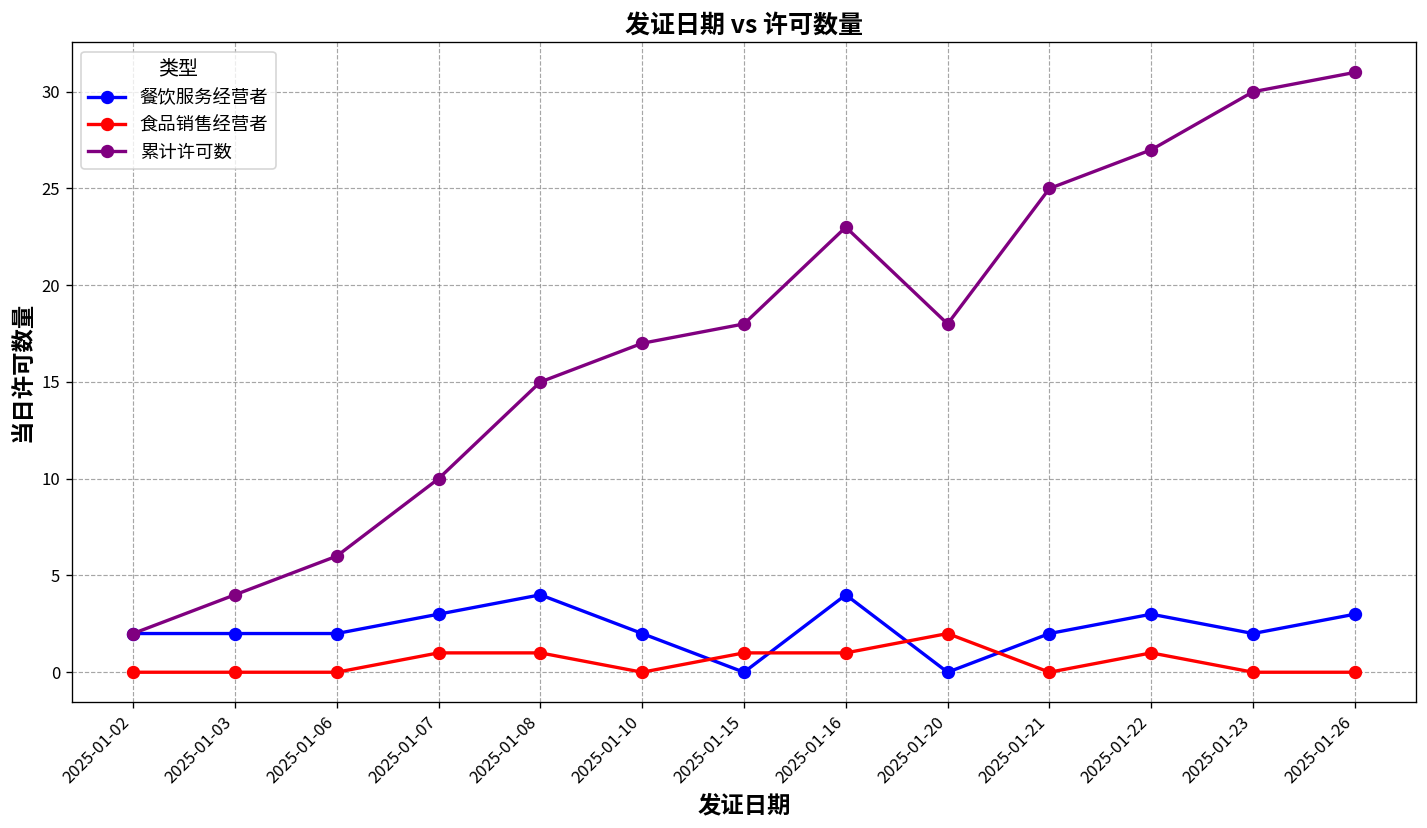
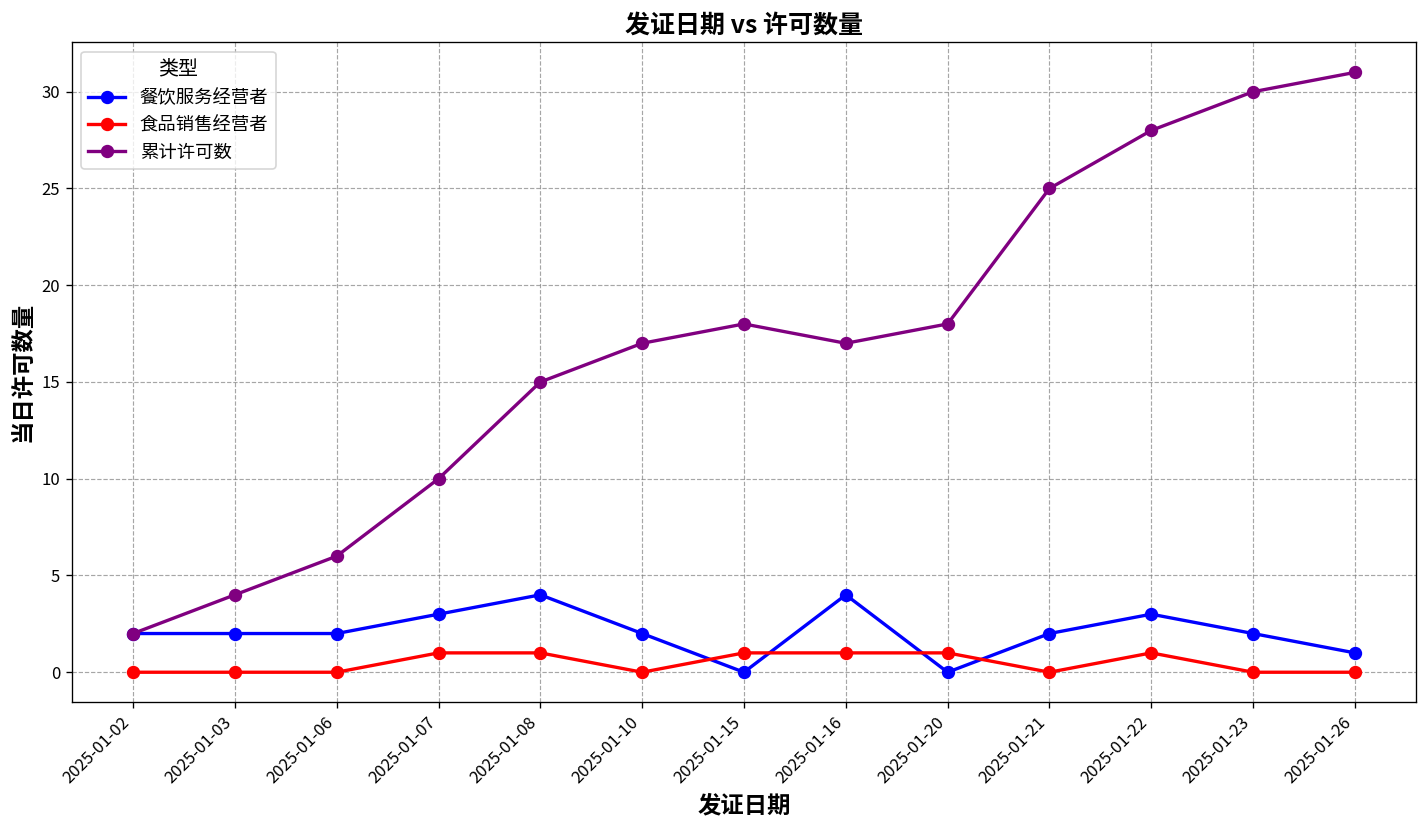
累计许可数, 2025-01-16: 23 -> 17
食品销售经营者, 2025-01-20: 2 -> 1
累计许可数, 2025-01-22: 27 -> 28
餐饮服务经营者, 2025-01-26: 3 -> 1
